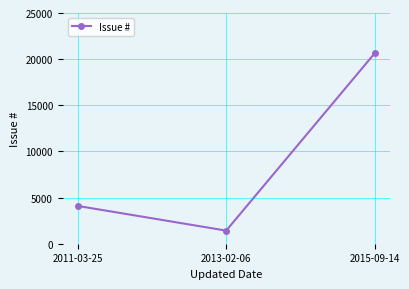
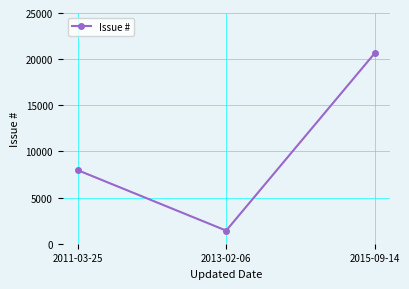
2011-03-25: 4000 -> 8000
